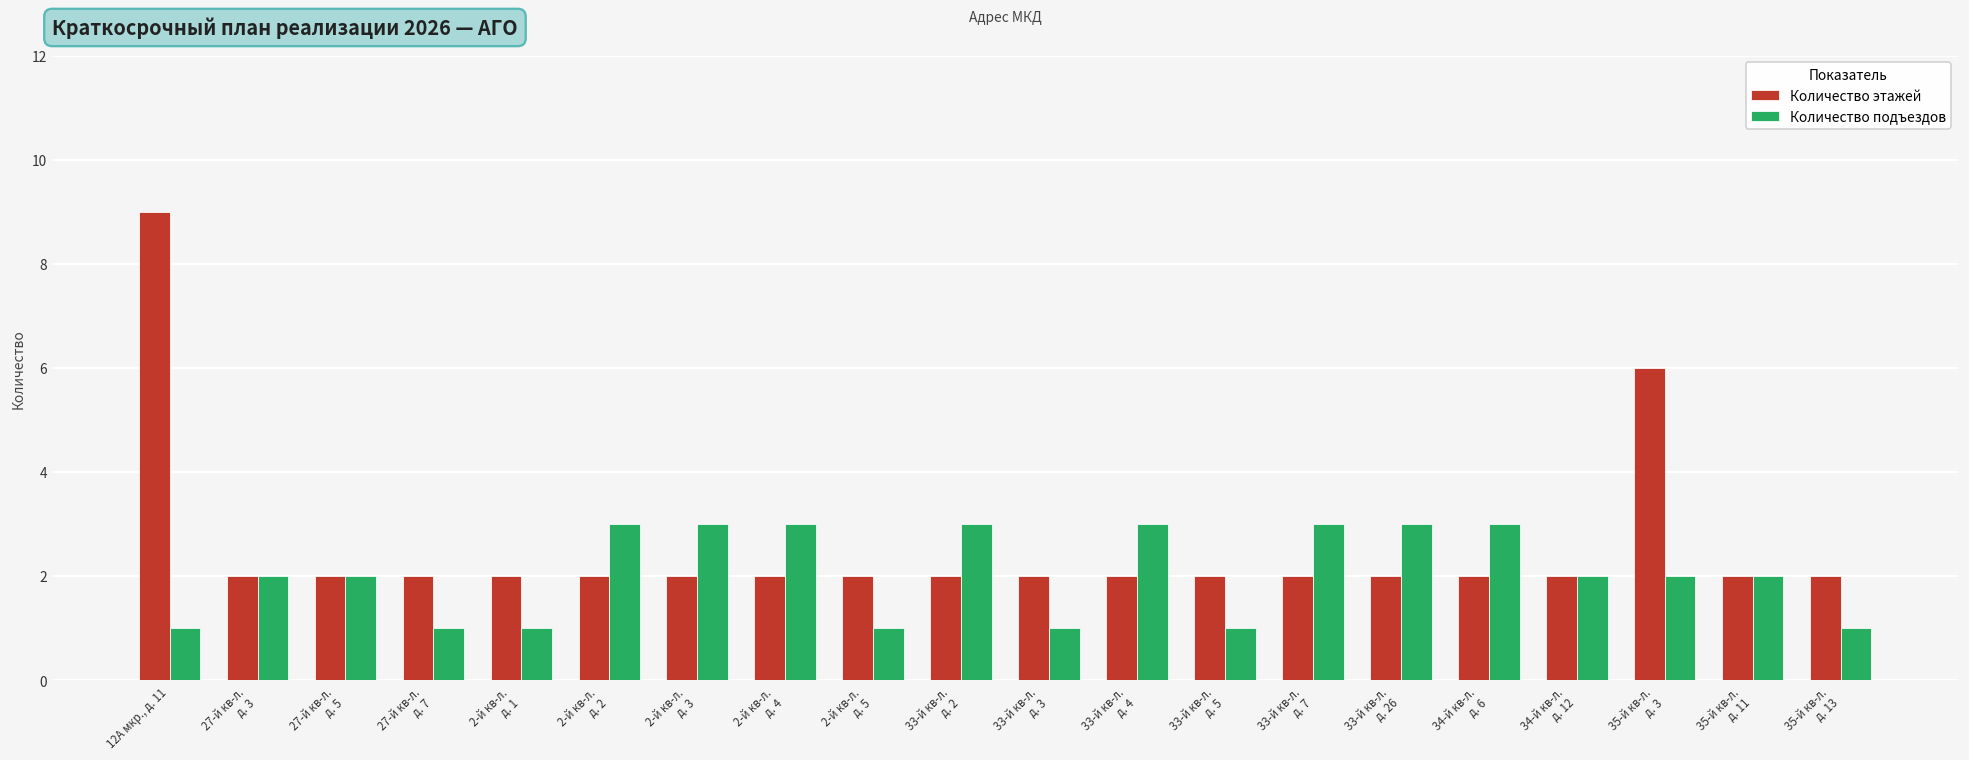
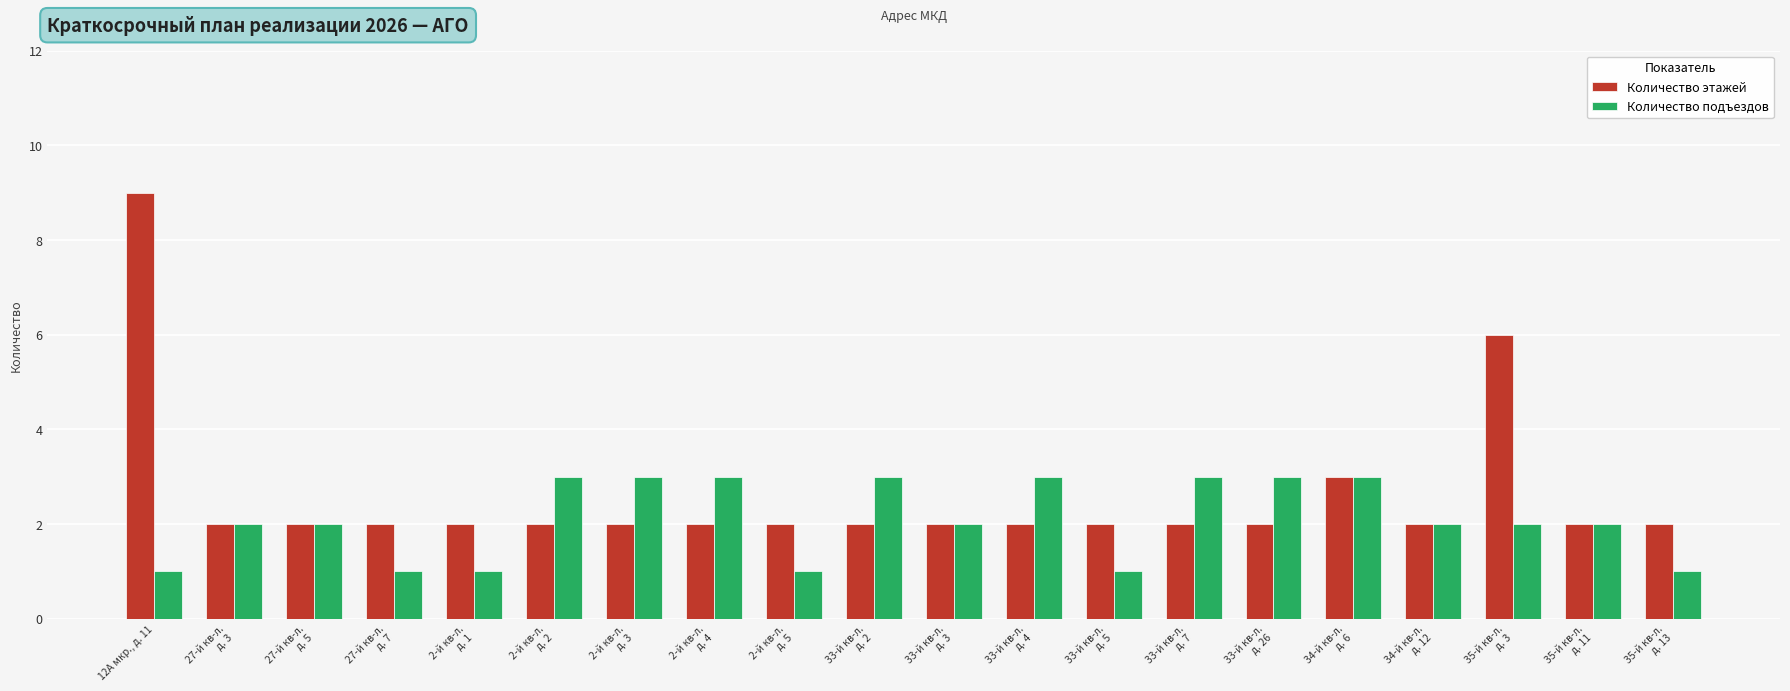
Количество подъездов, 33-й кв-л. д. 3: 1 -> 2
Количество этажей, 34-й кв-л. д. 6: 2 -> 3
